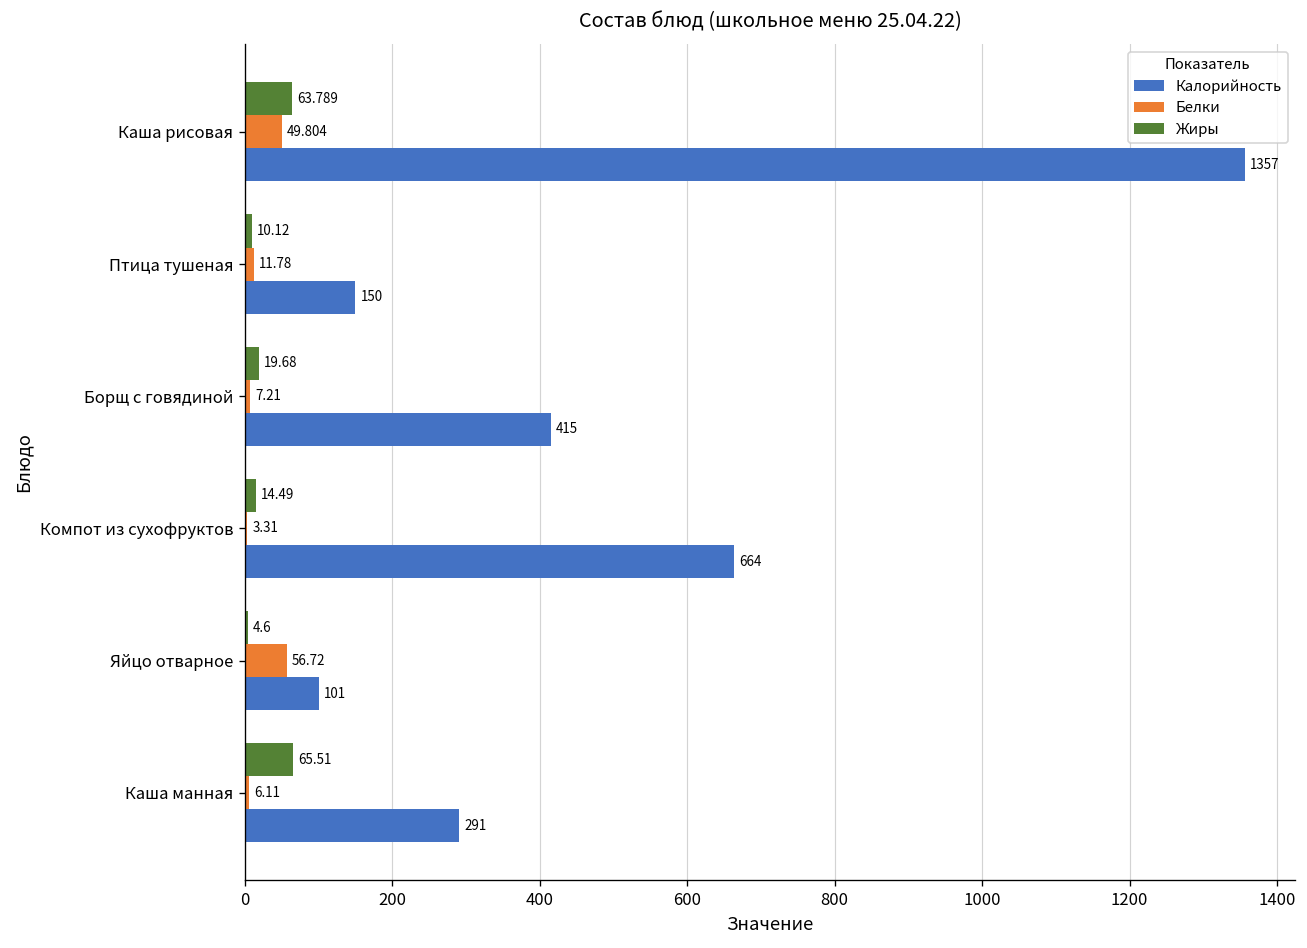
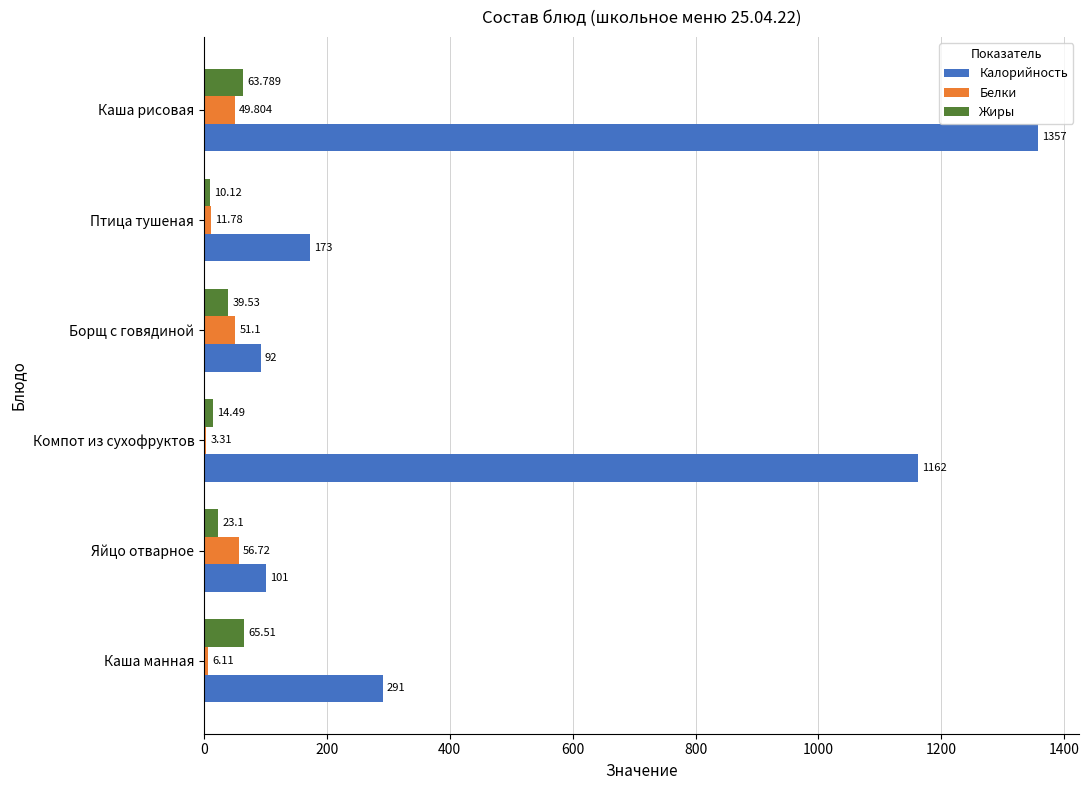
Калорийность, Птица тушеная: 150 -> 173
Жиры, Борщ с говядиной: 19.68 -> 39.53
Белки, Борщ с говядиной: 7.21 -> 51.1
Калорийность, Борщ с говядиной: 415 -> 92
Калорийность, Компот из сухофруктов: 664 -> 1162
Жиры, Яйцо отварное: 4.6 -> 23.1
